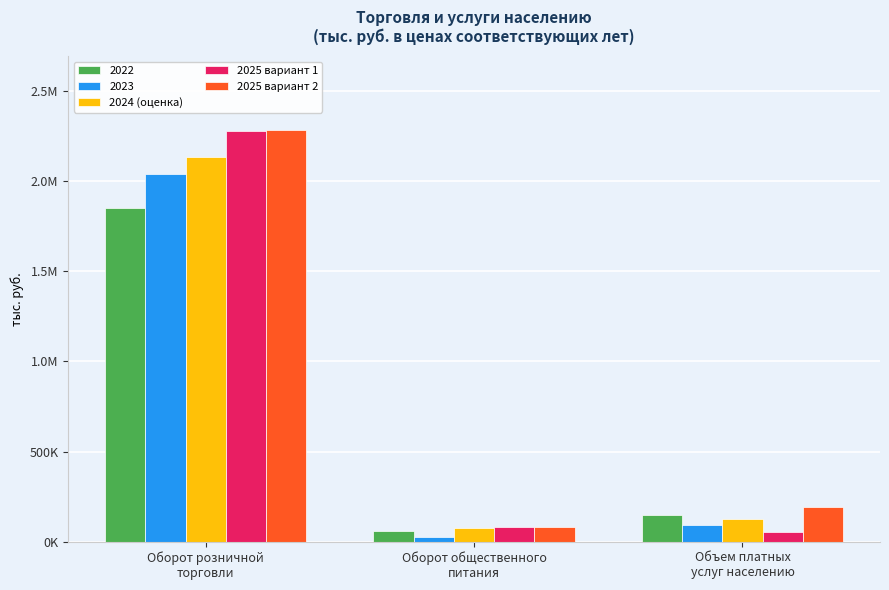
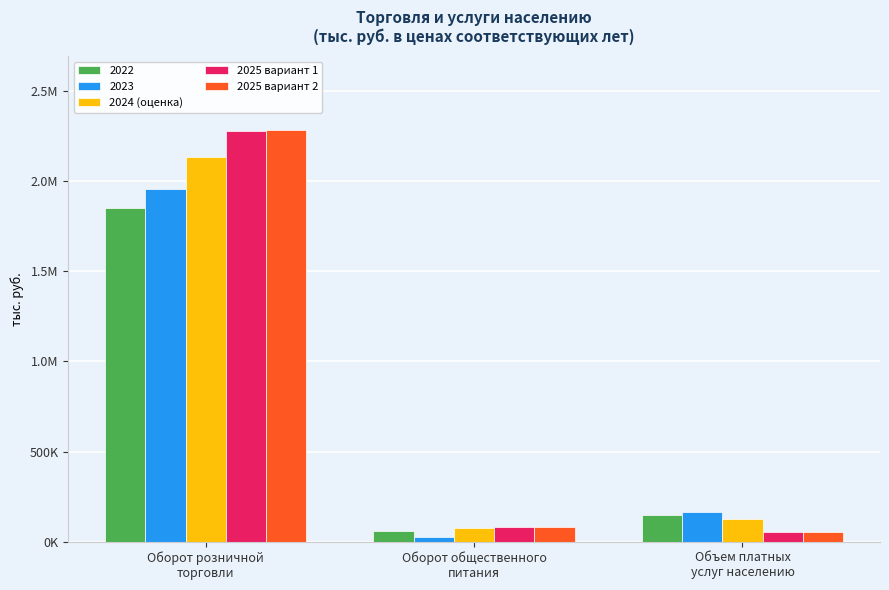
2023, Оборот розничной торговли: 2040000 -> 1960000
2023, Объем платных услуг населению: 90000 -> 160000
2025 вариант 2, Объем платных услуг населению: 190000 -> 50000
